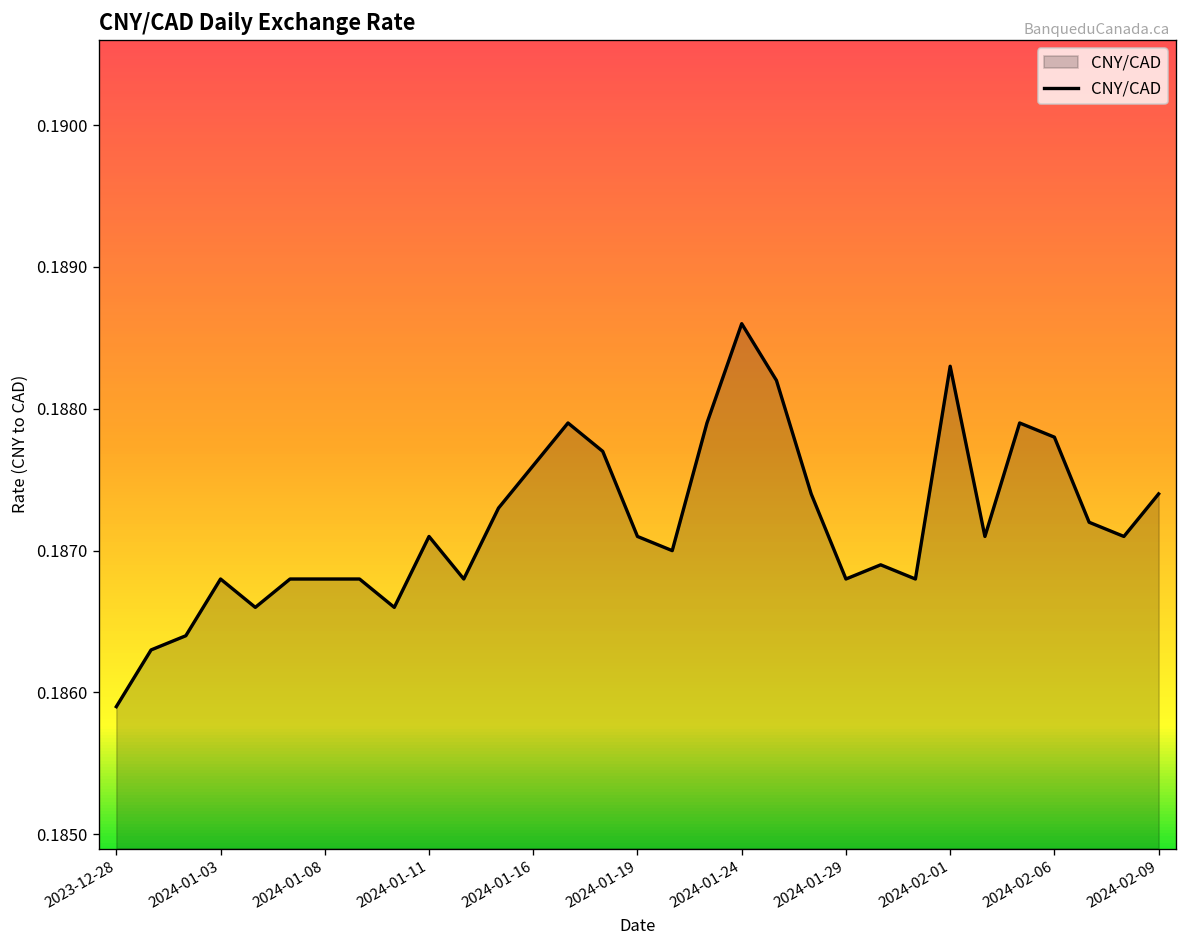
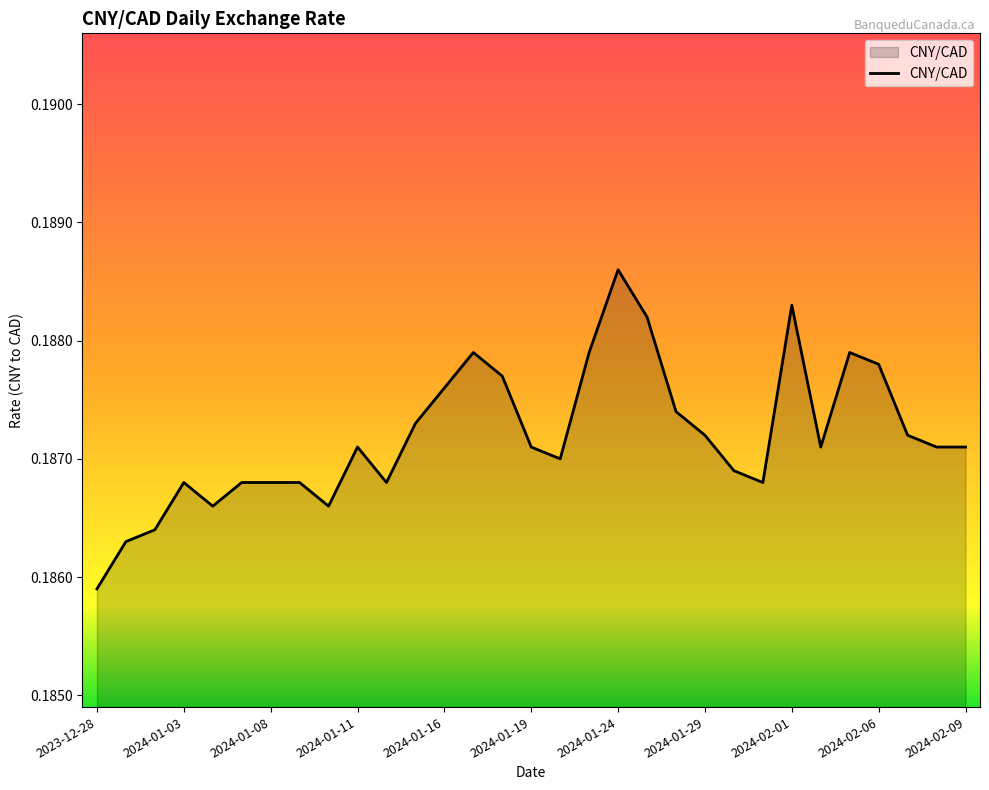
2024-01-29: 0.1868 -> 0.1872
2024-02-09: 0.1874 -> 0.1871
